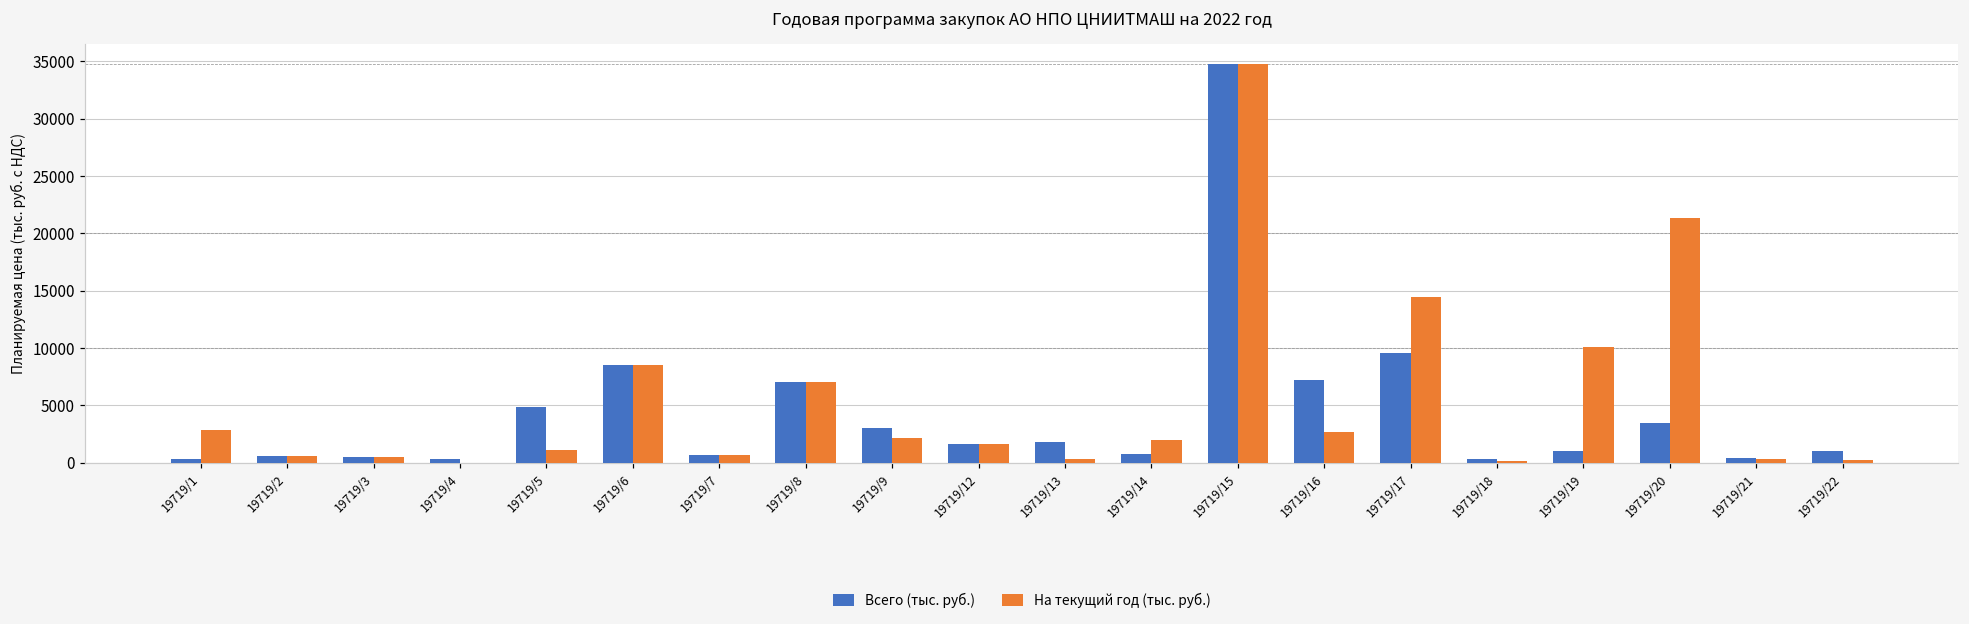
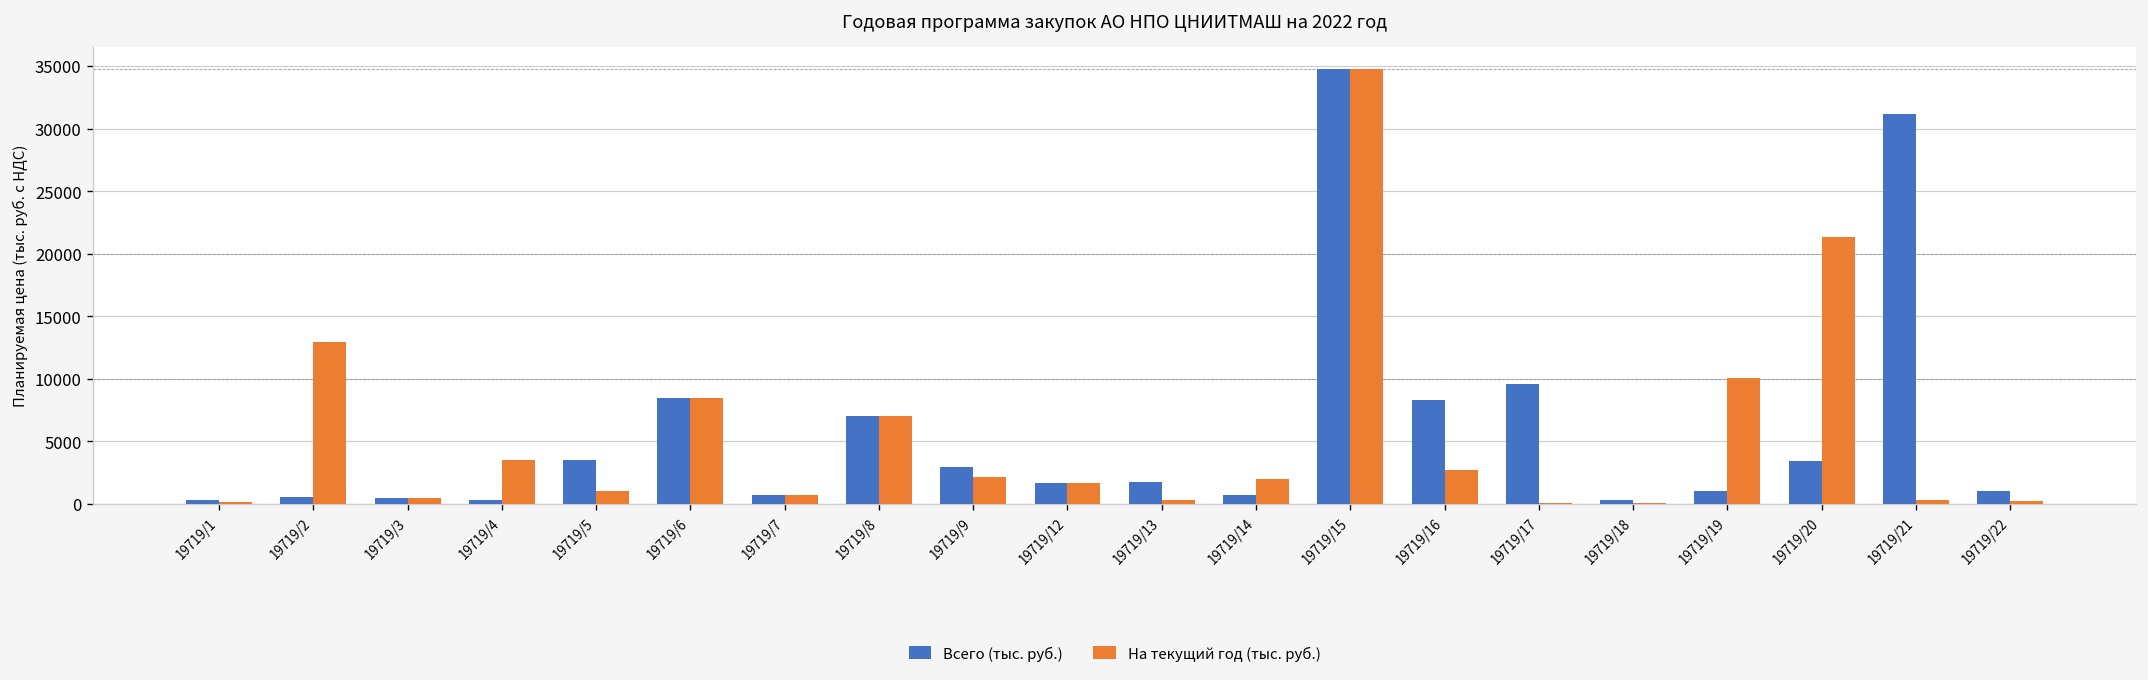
На текущий год (тыс. руб.), 19719/1: 2900 -> 200
На текущий год (тыс. руб.), 19719/2: 600 -> 12900
На текущий год (тыс. руб.), 19719/4: 0 -> 3600
Всего (тыс. руб.), 19719/5: 4800 -> 3500
Всего (тыс. руб.), 19719/16: 7200 -> 8300
На текущий год (тыс. руб.), 19719/17: 14400 -> 100
Всего (тыс. руб.), 19719/21: 400 -> 31200
